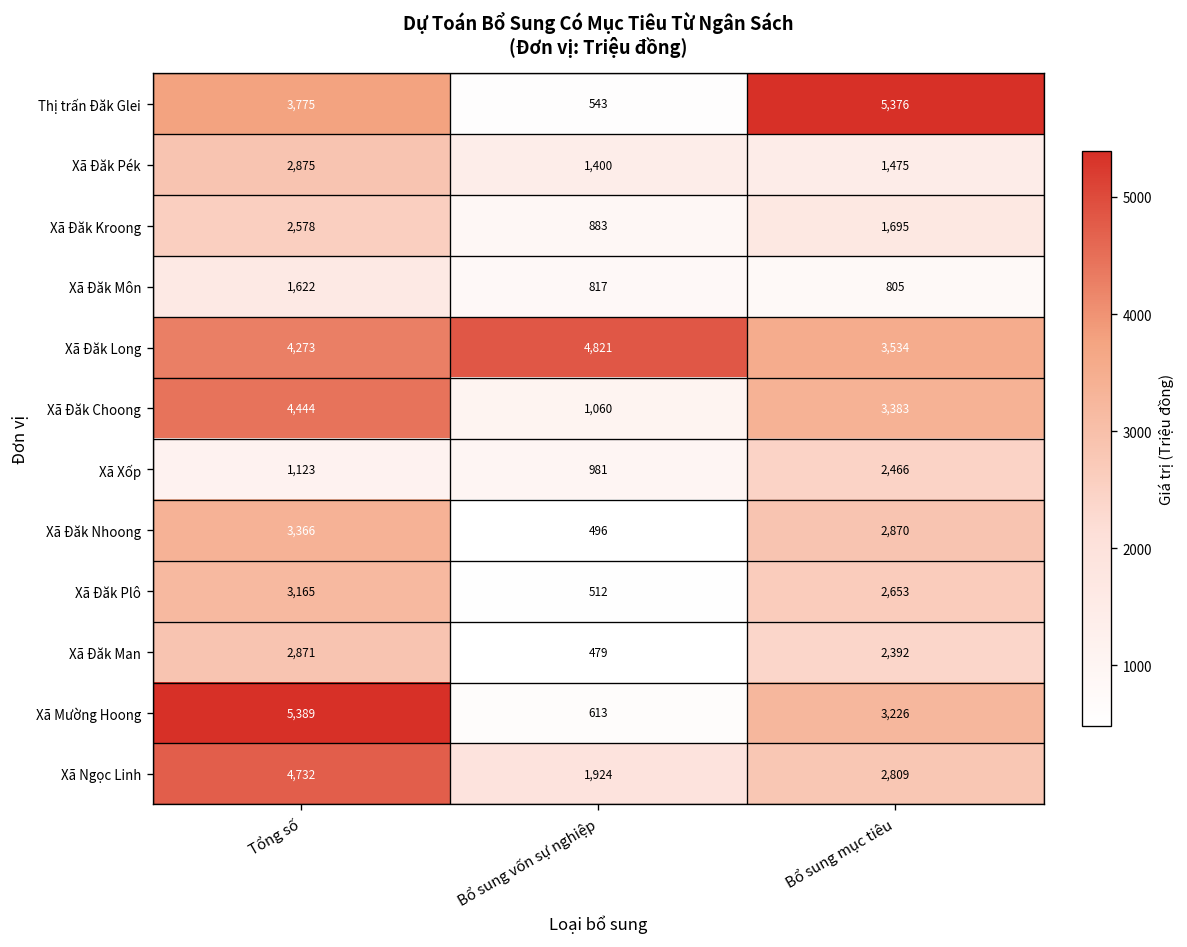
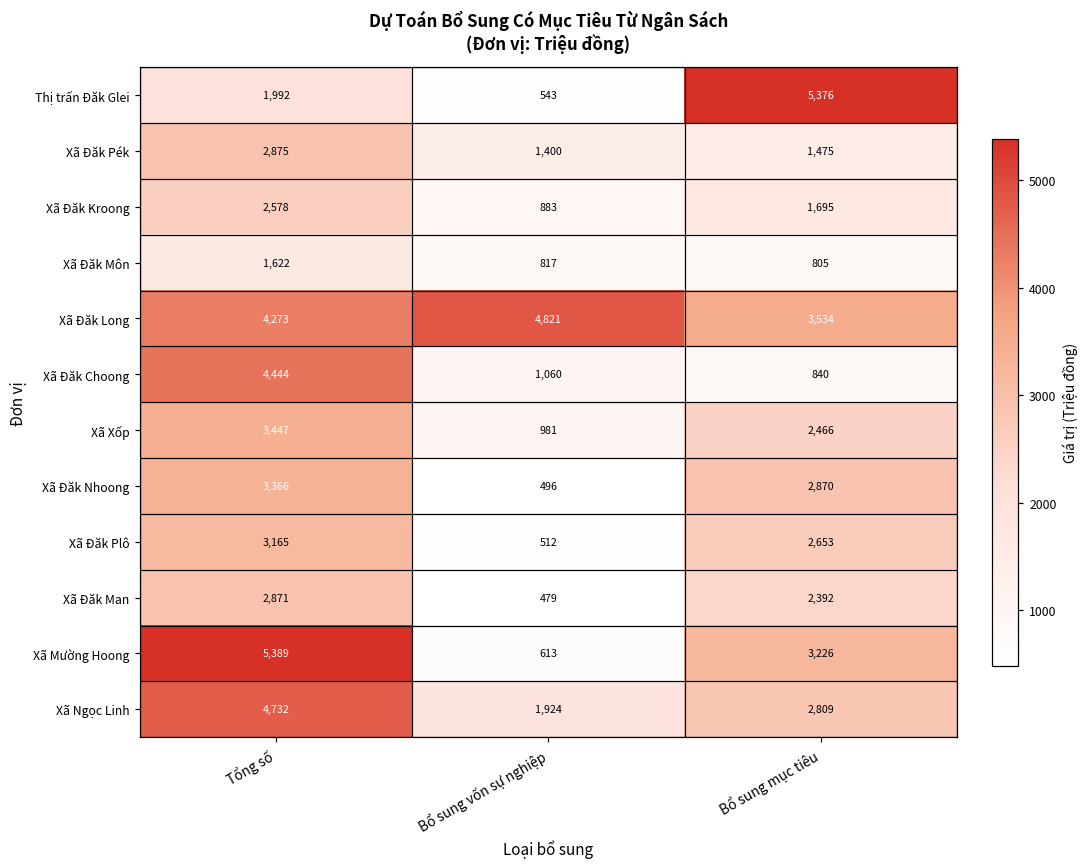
Thị trấn Đăk Glei, Tổng số: 3,775 -> 1,992
Xã Đăk Choong, Bổ sung mục tiêu: 3,383 -> 840
Xã Xốp, Tổng số: 1,123 -> 3,447
